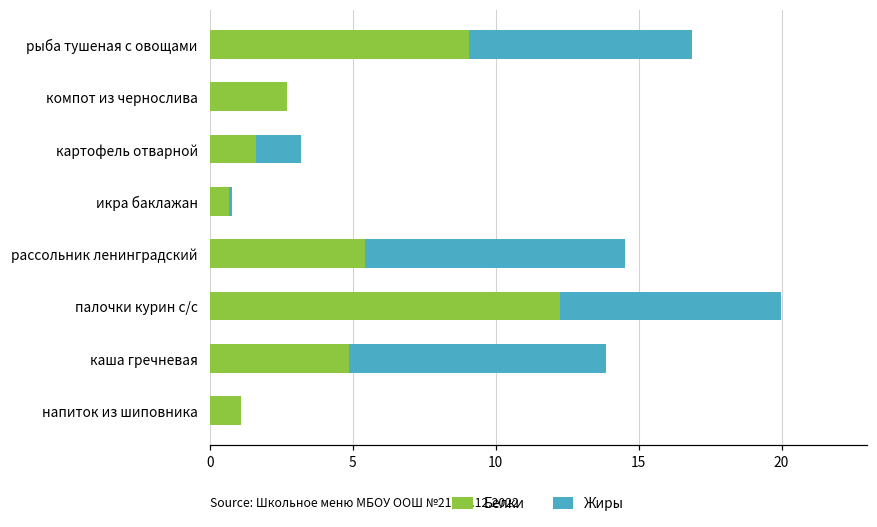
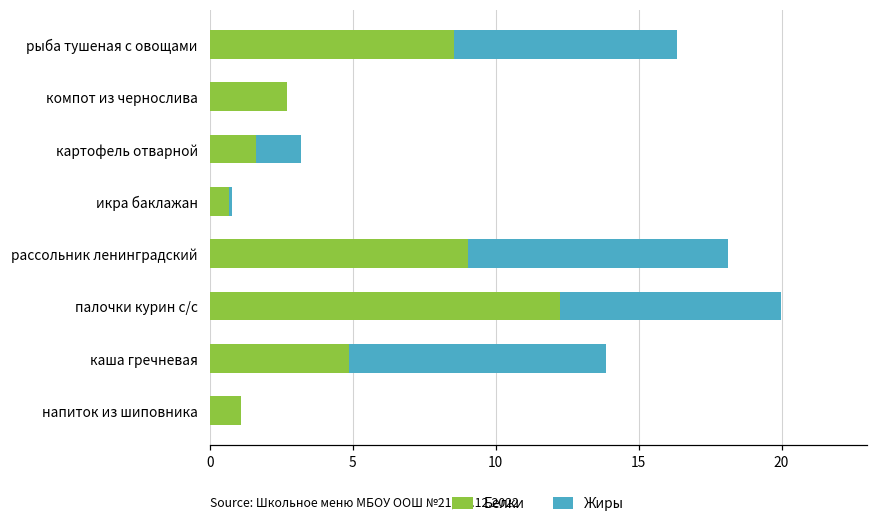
Белки, рыба тушеная с овощами: 9.1 -> 8.6
Белки, рассольник ленинградский: 5.4 -> 9.0
